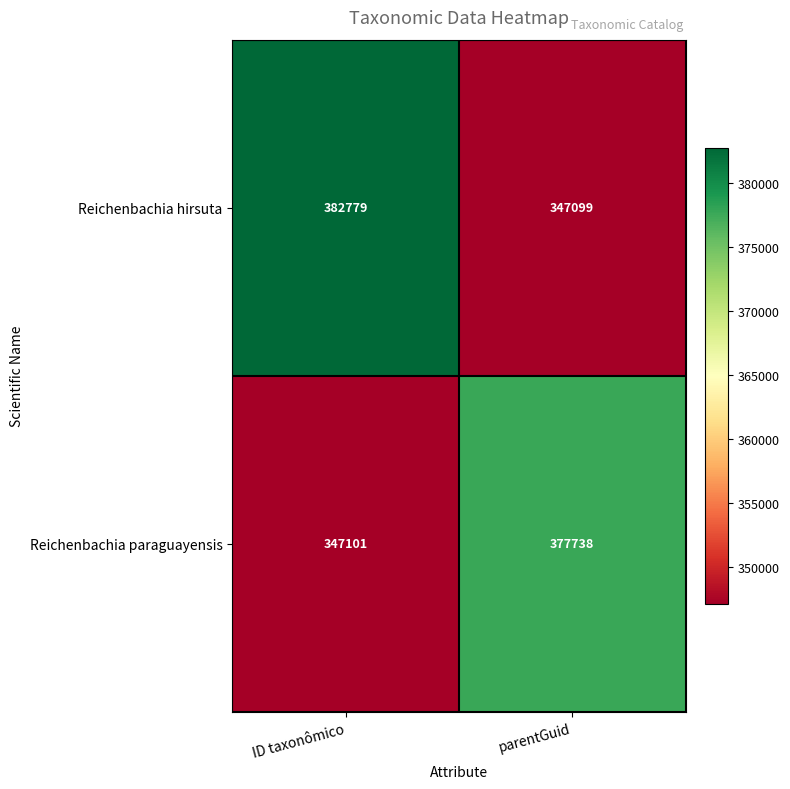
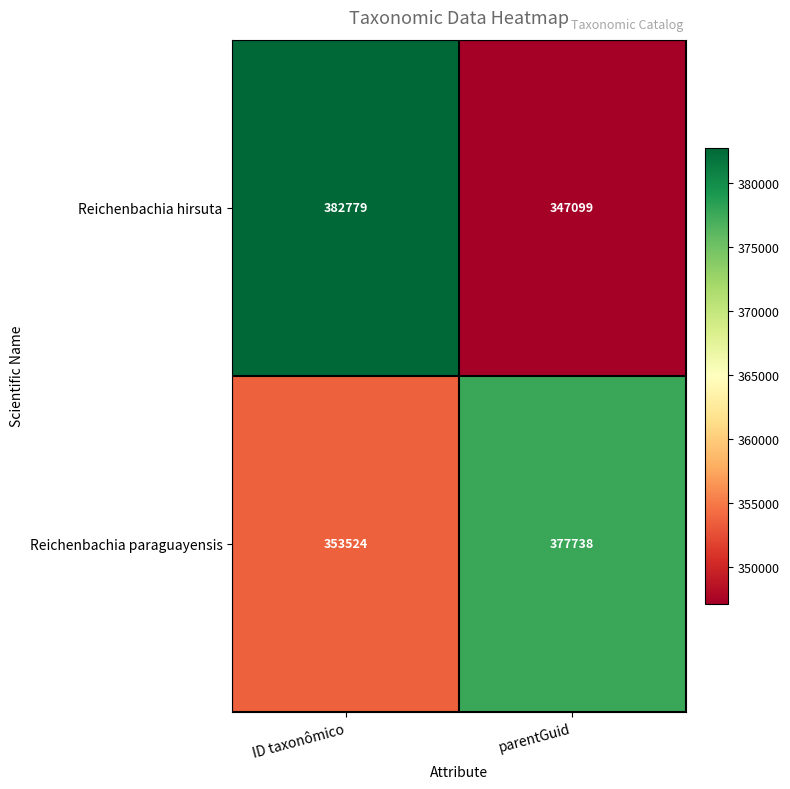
Reichenbachia paraguayensis, ID taxonômico: 347101 -> 353524
